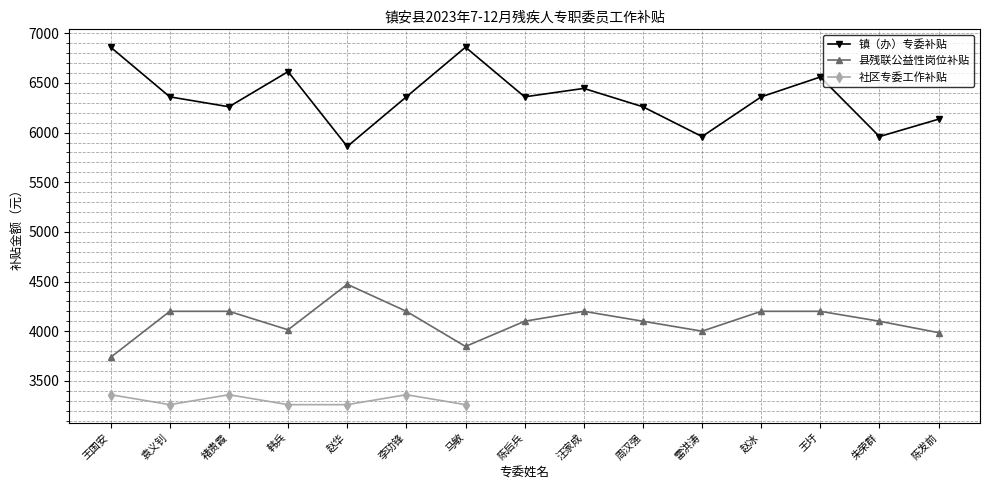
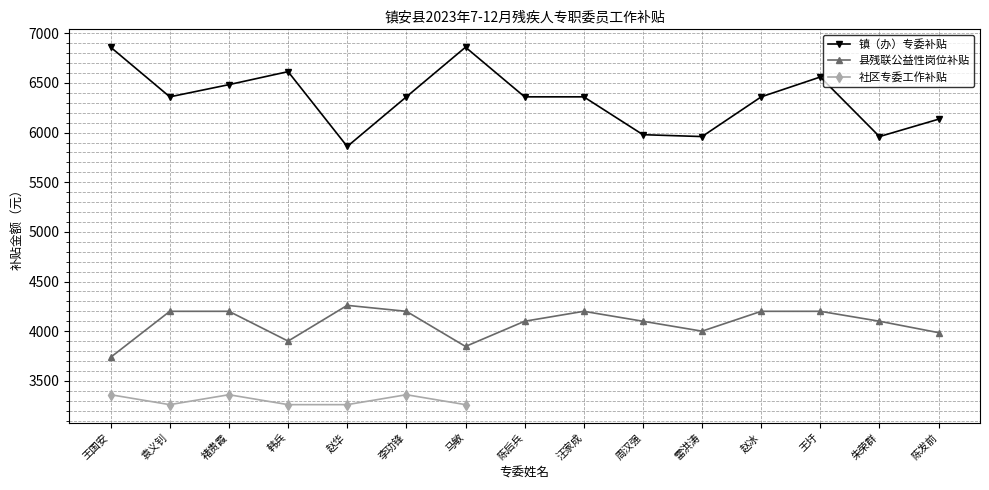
镇（办）专委补贴, 褚贵霞: 6300 -> 6500
县残联公益性岗位补贴, 韩兵: 4000 -> 3900
县残联公益性岗位补贴, 赵华: 4500 -> 4300
镇（办）专委补贴, 汪家成: 6450 -> 6360
镇（办）专委补贴, 周汉强: 6300 -> 6000
